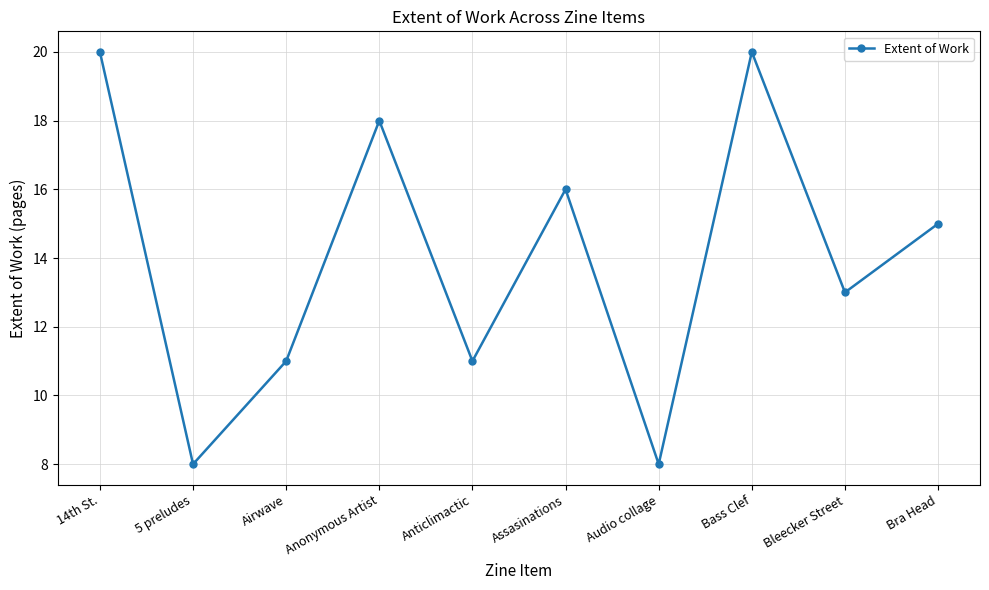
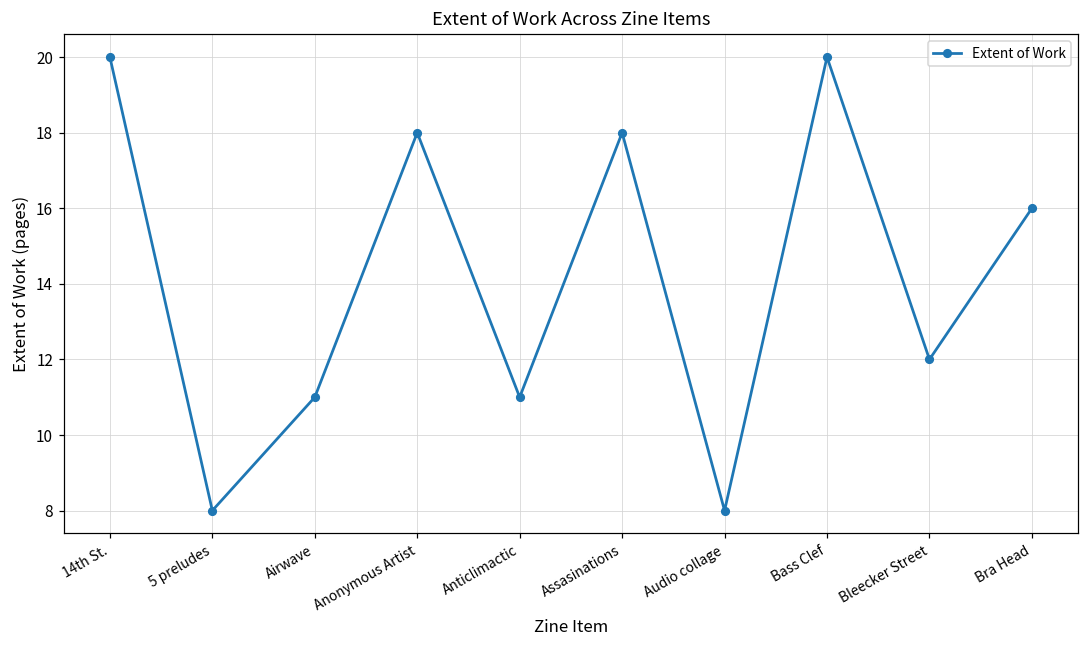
Assasinations: 16 -> 18
Bleecker Street: 13 -> 12
Bra Head: 15 -> 16
